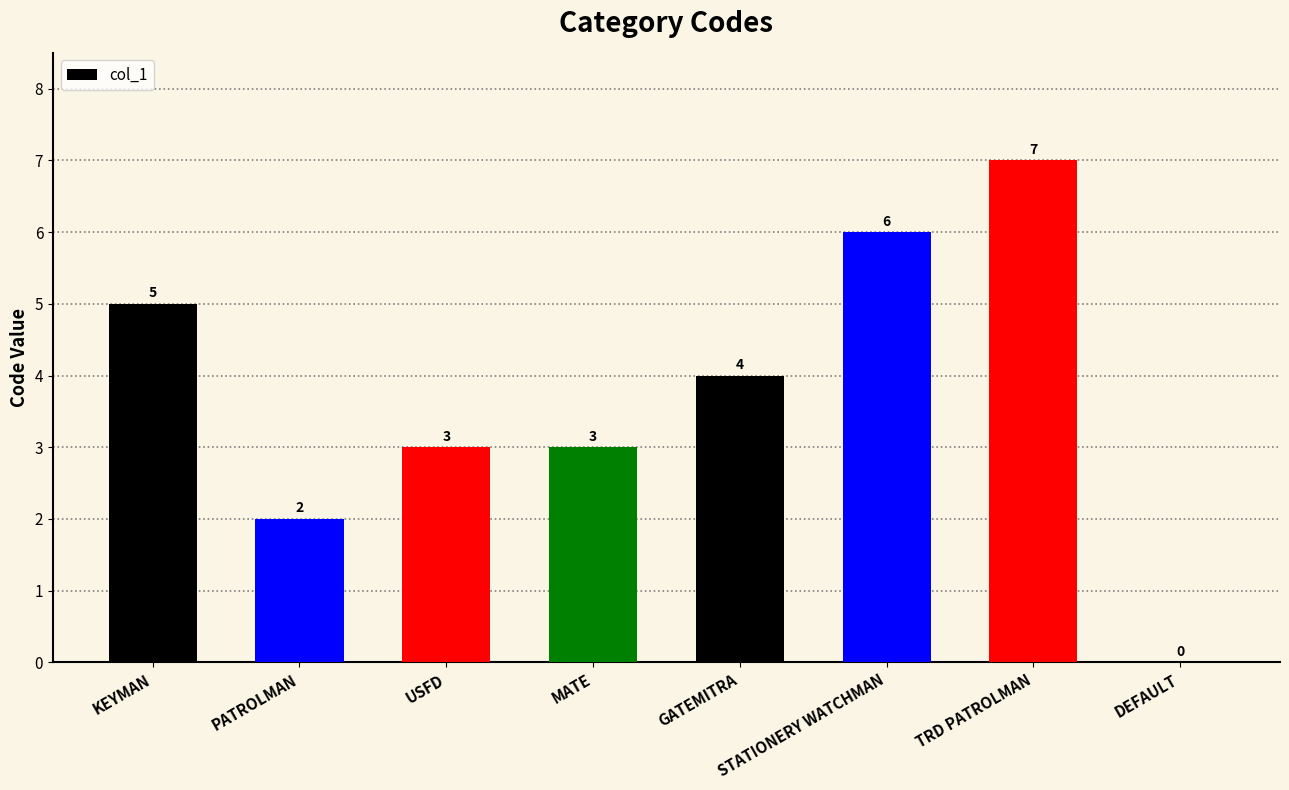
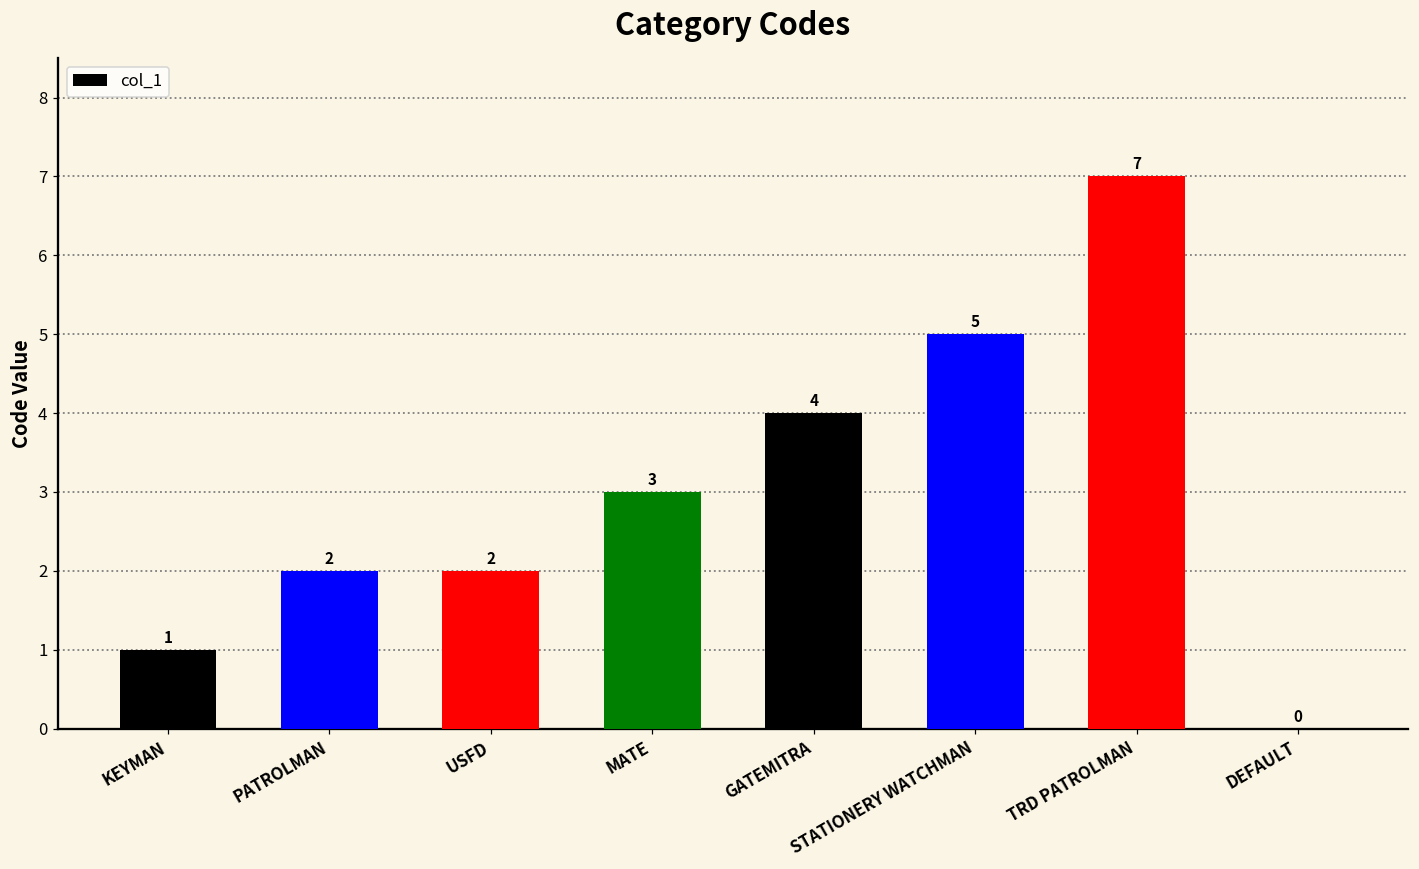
KEYMAN: 5 -> 1
USFD: 3 -> 2
STATIONERY WATCHMAN: 6 -> 5
